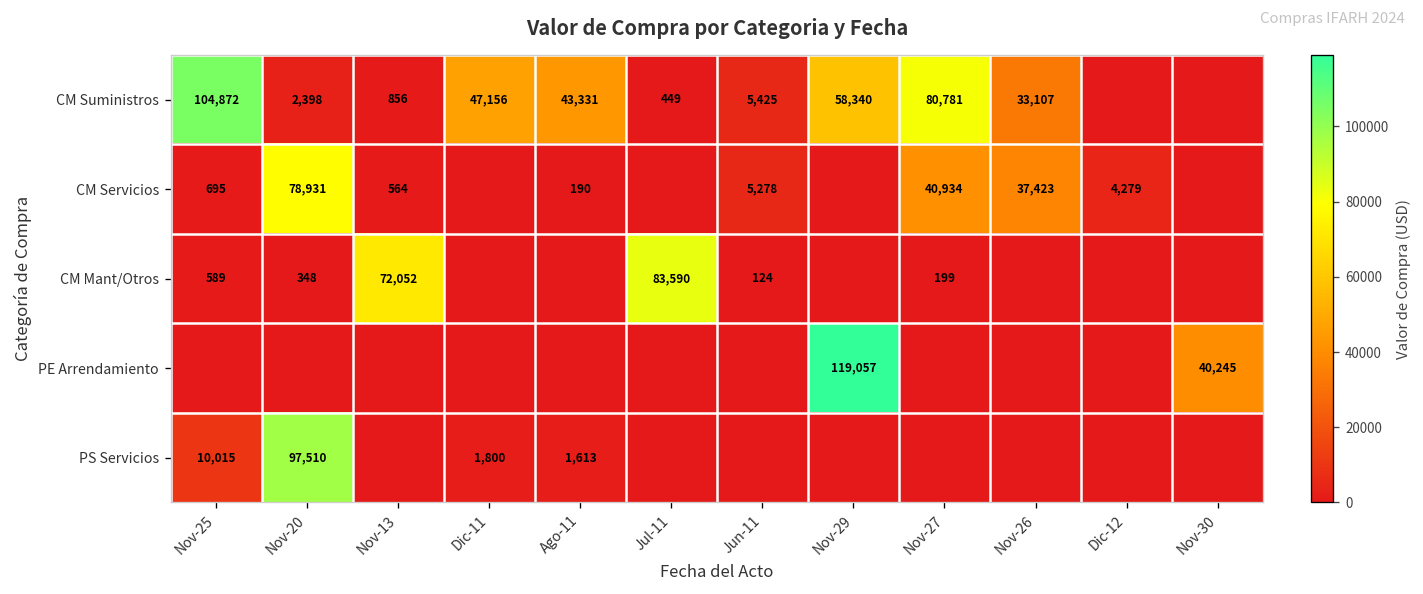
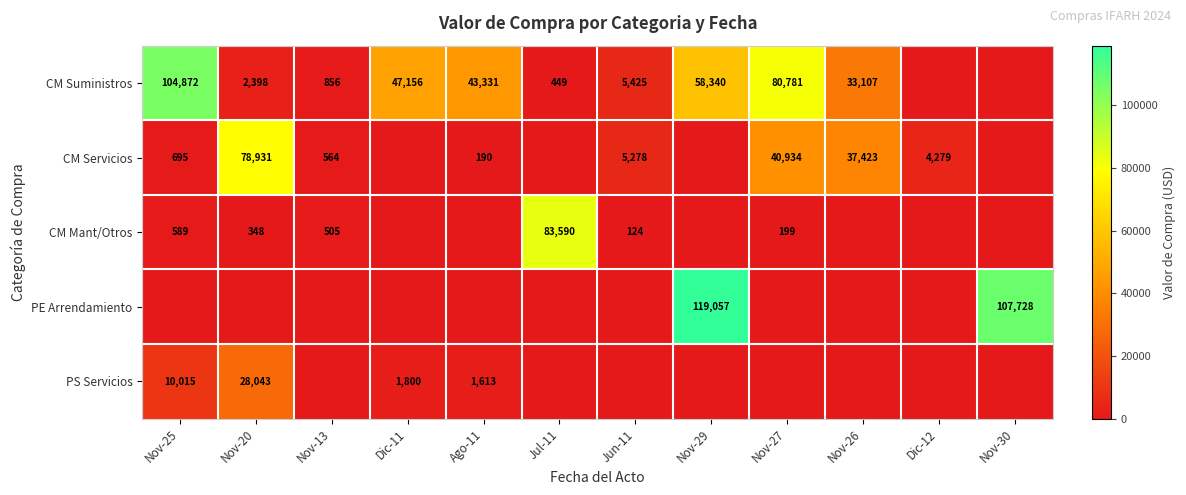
CM Mant/Otros, Nov-13: 72,052 -> 505
PE Arrendamiento, Nov-30: 40,245 -> 107,728
PS Servicios, Nov-20: 97,510 -> 28,043
